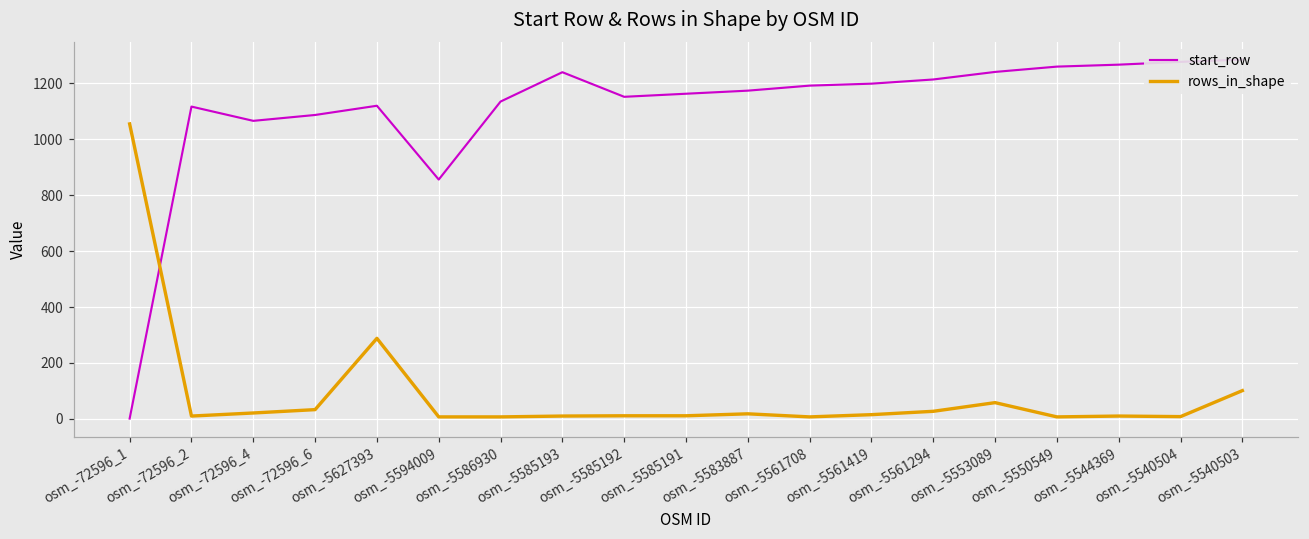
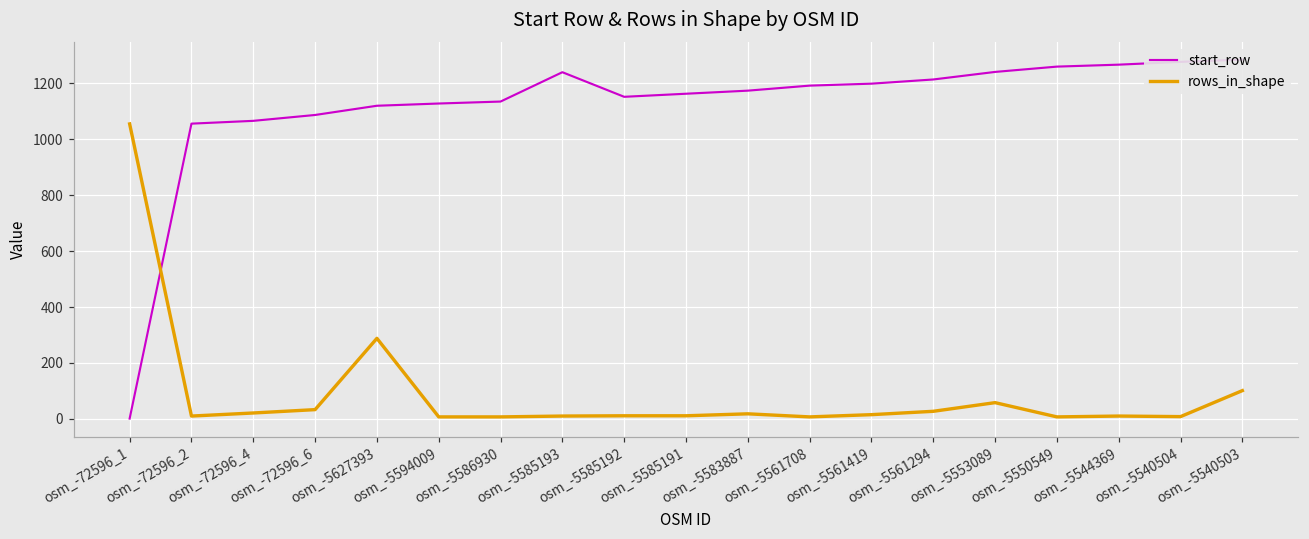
start_row, osm_-72596_2: 1120 -> 1060
start_row, osm_-5594009: 860 -> 1130
